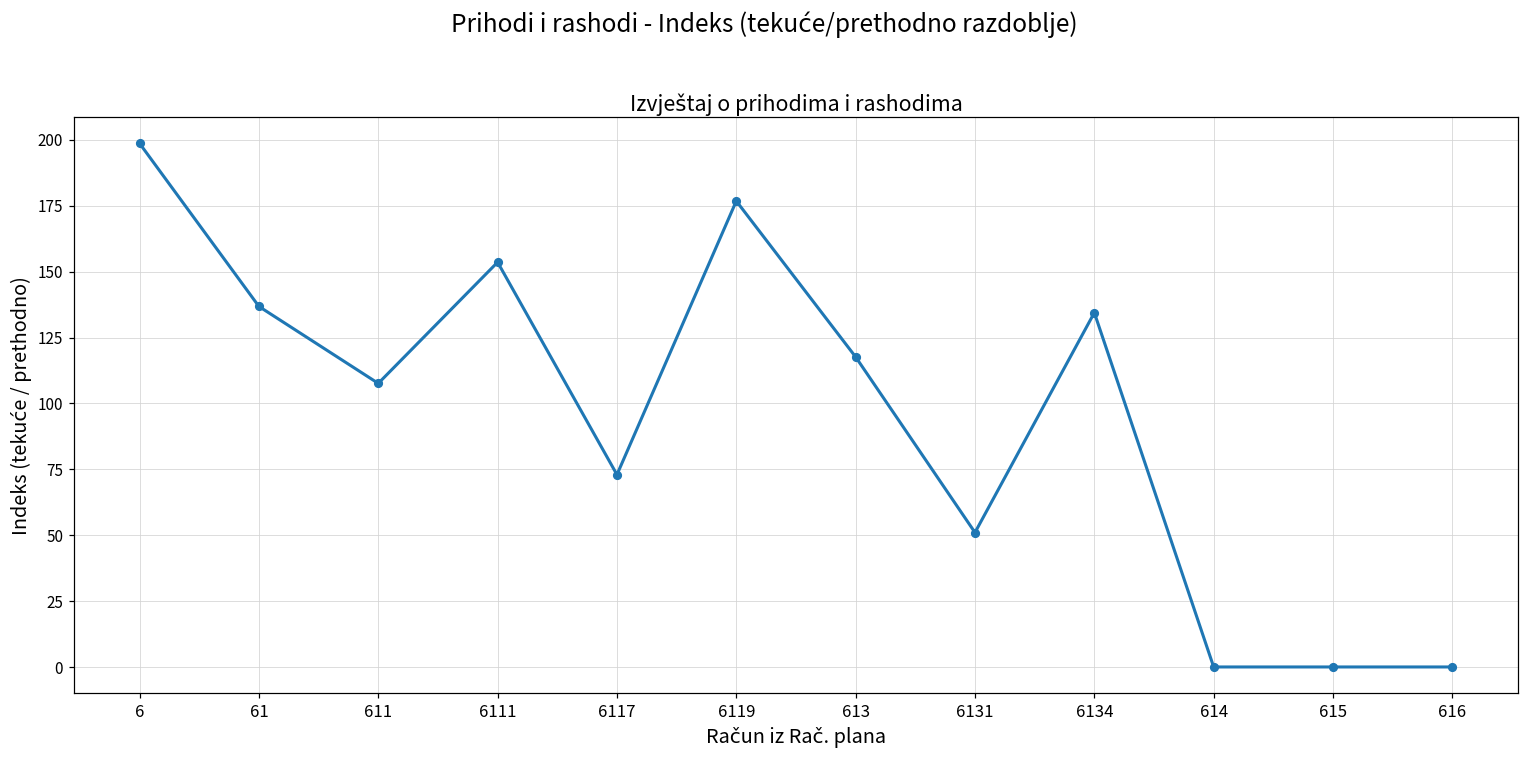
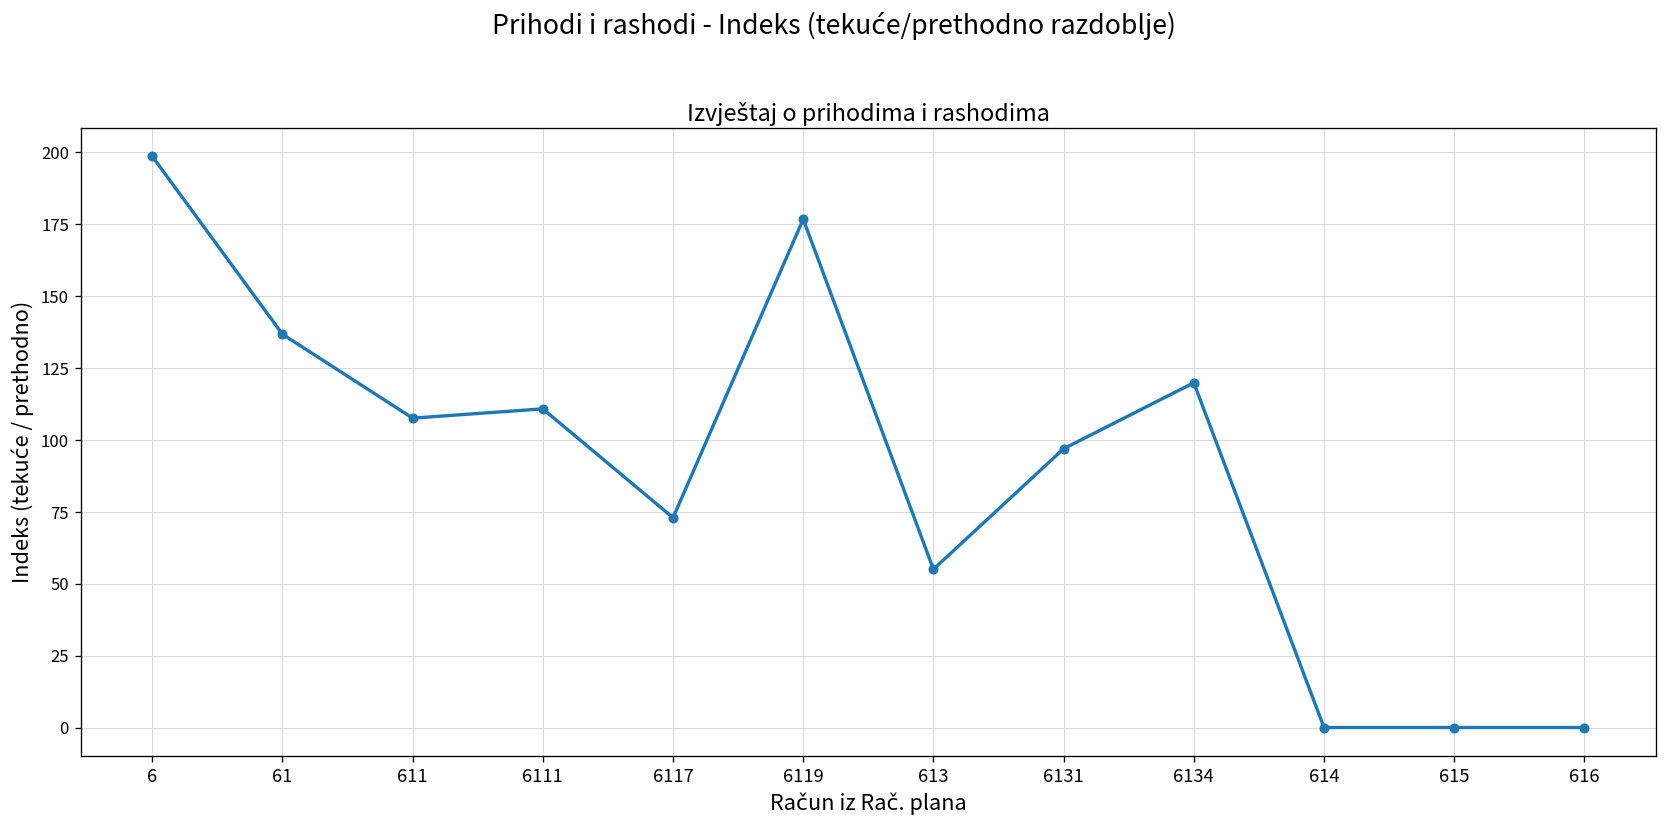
6111: 154 -> 111
613: 118 -> 55
6131: 51 -> 97
6134: 134 -> 120
